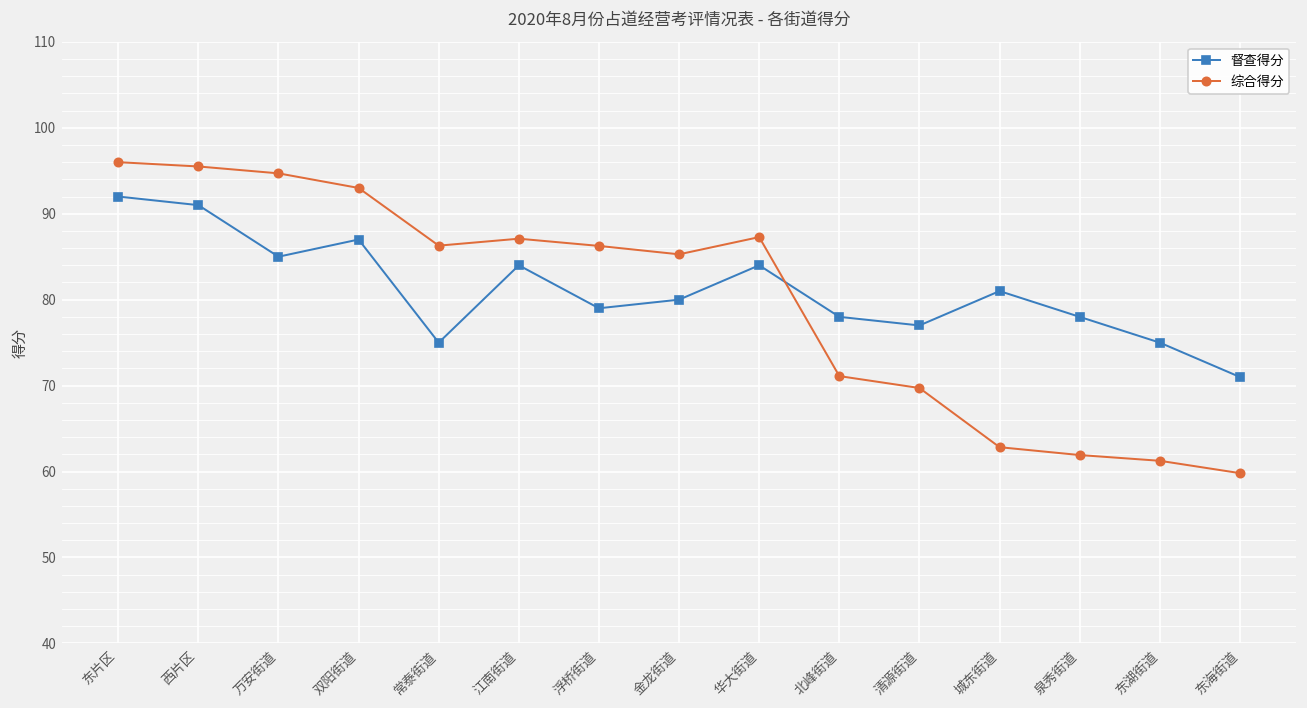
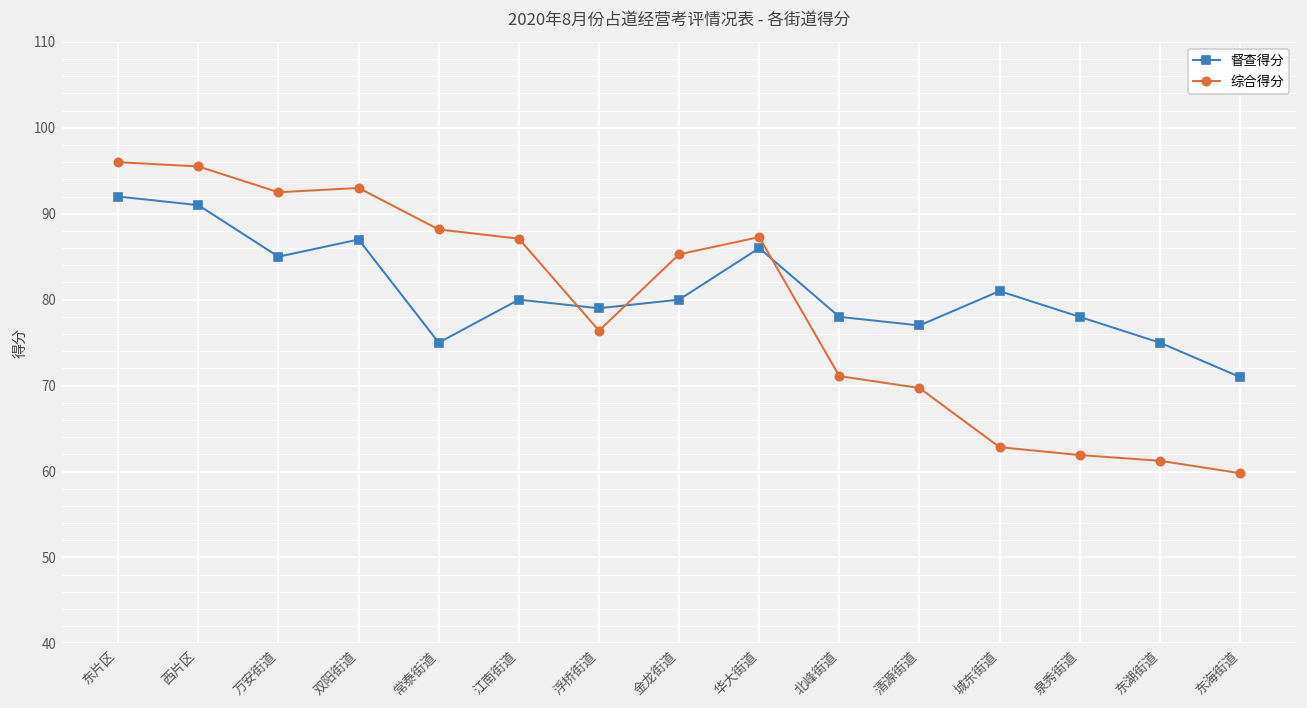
综合得分, 万安街道: 95 -> 93
综合得分, 常泰街道: 86 -> 88
督查得分, 江南街道: 84 -> 80
综合得分, 浮桥街道: 86 -> 76
督查得分, 华大街道: 84 -> 86
